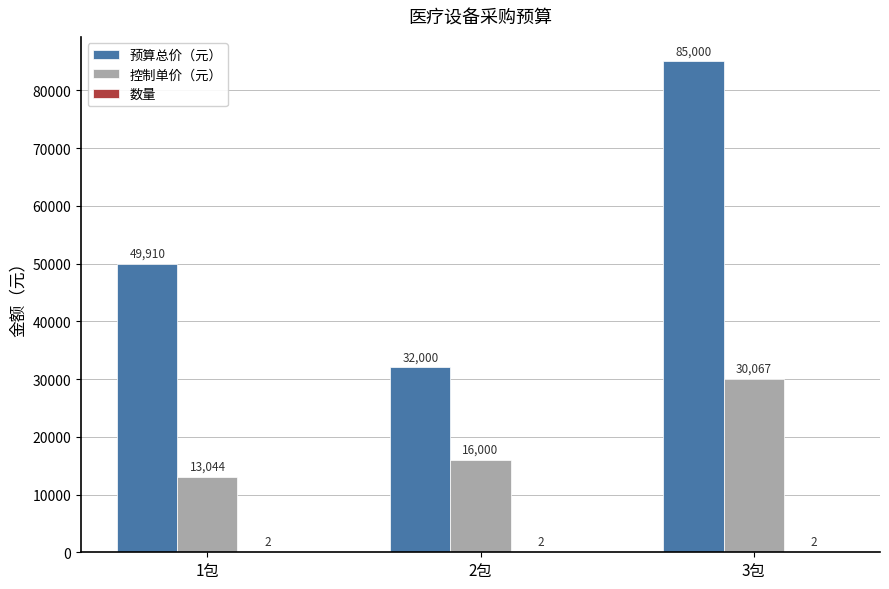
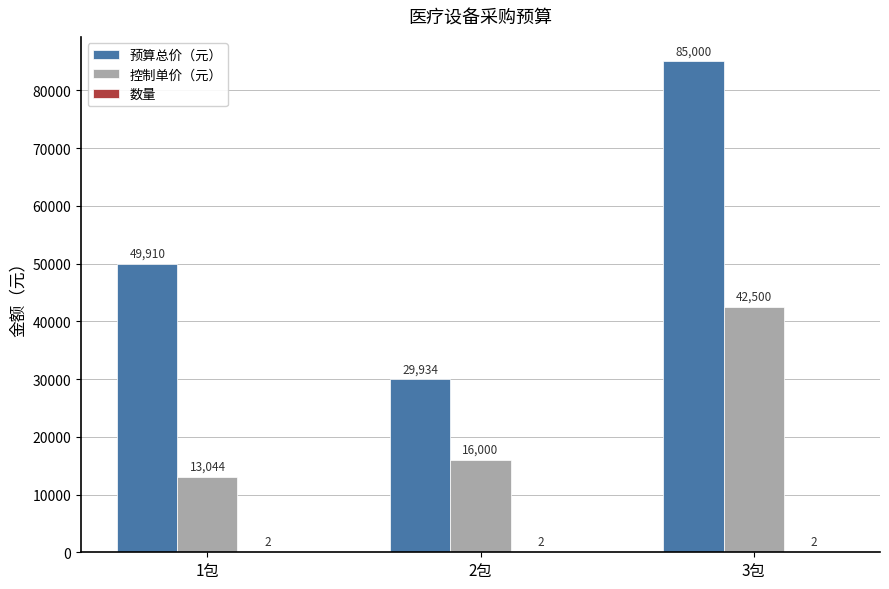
预算总价（元）, 2包: 32,000 -> 29,934
控制单价（元）, 3包: 30,067 -> 42,500
